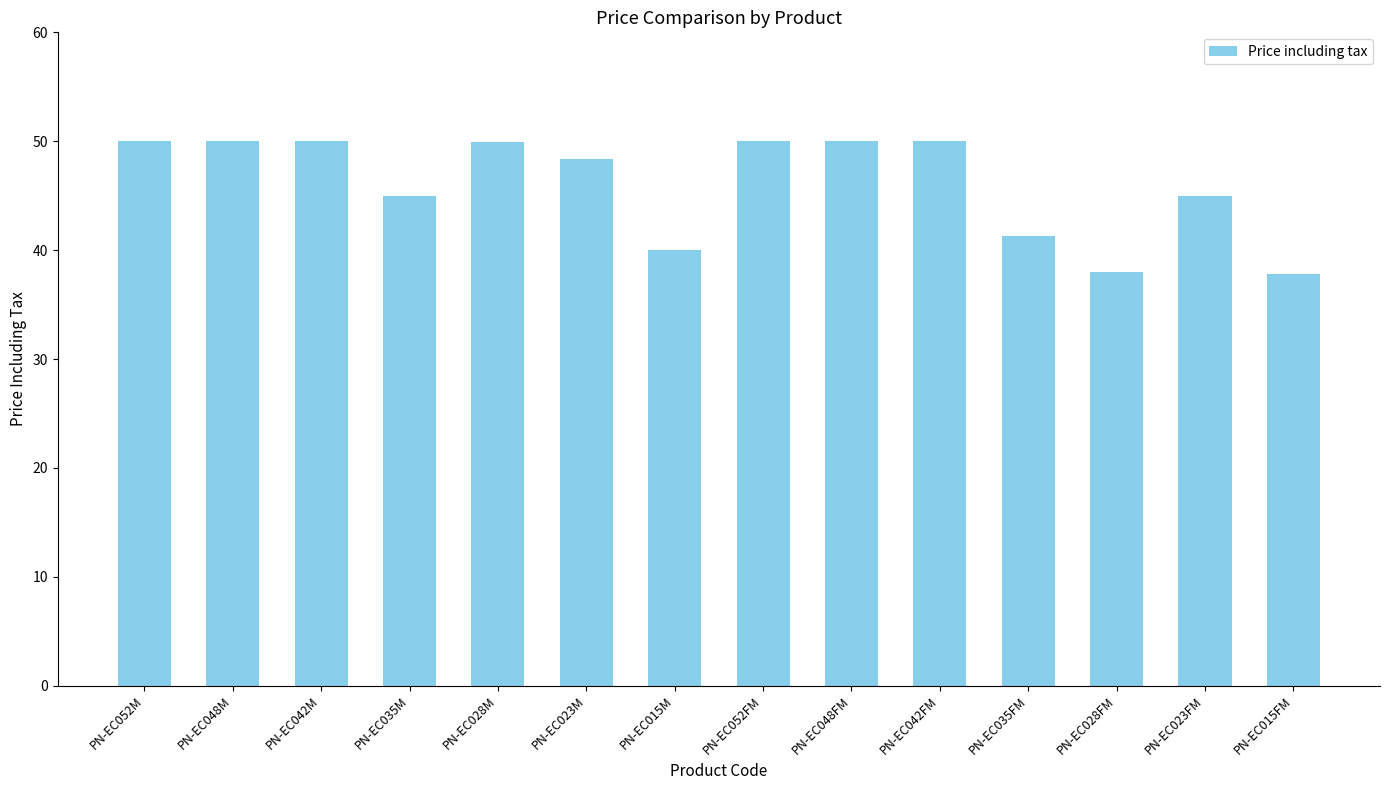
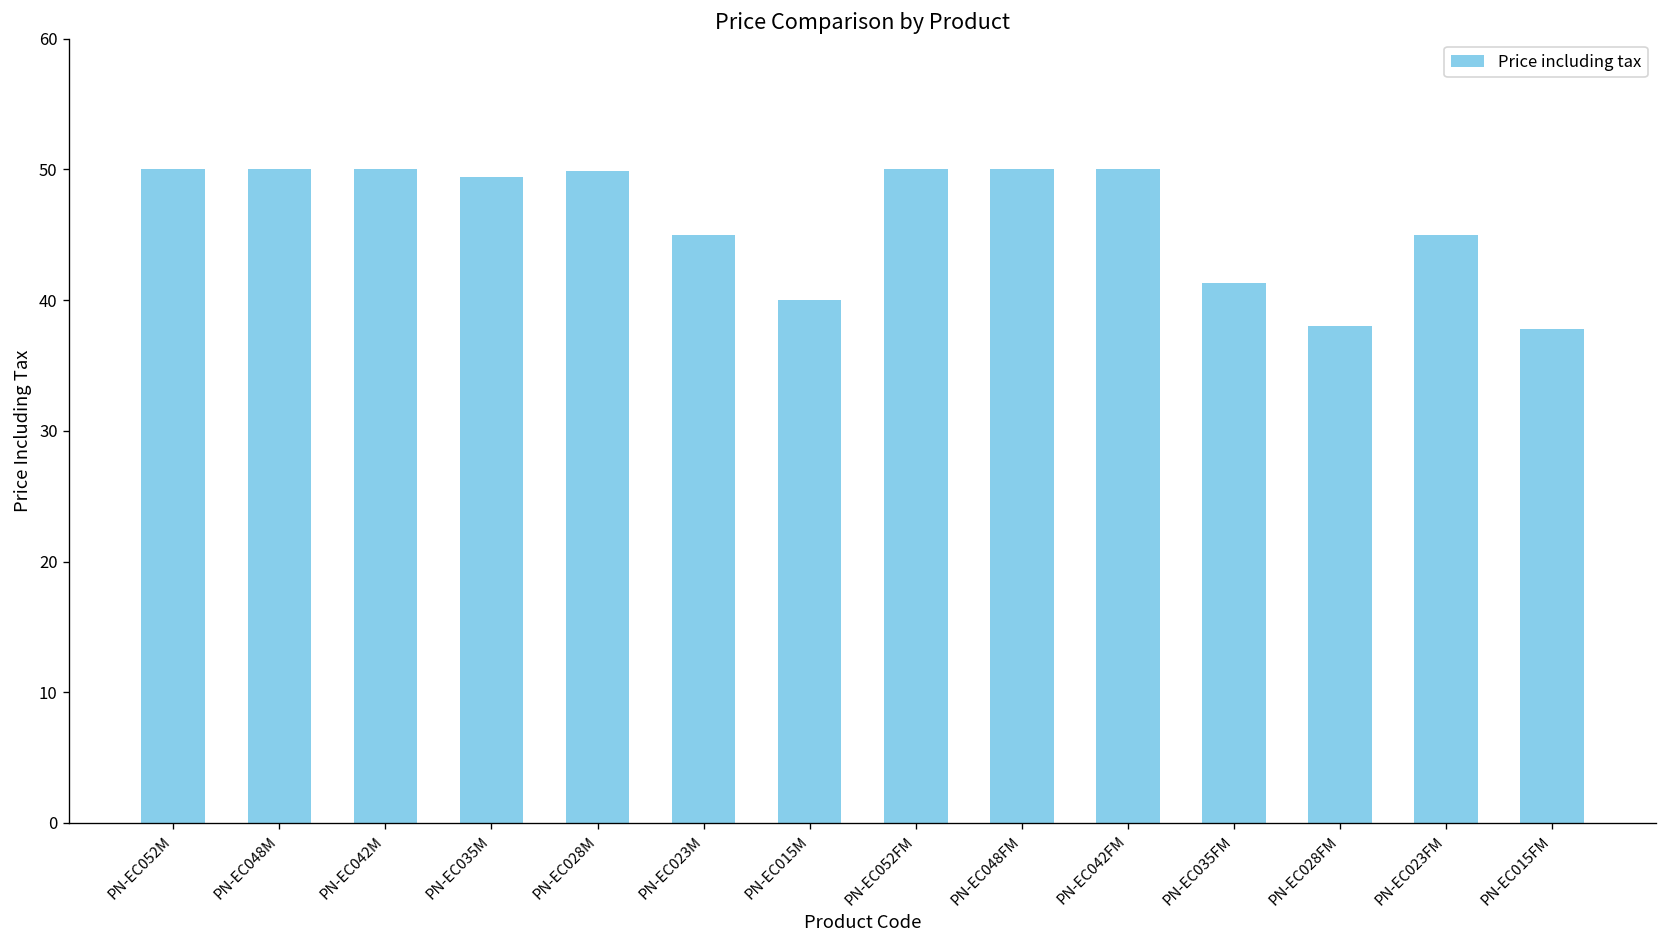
PN-EC035M: 45.0 -> 49.4
PN-EC023M: 48.4 -> 45.0
